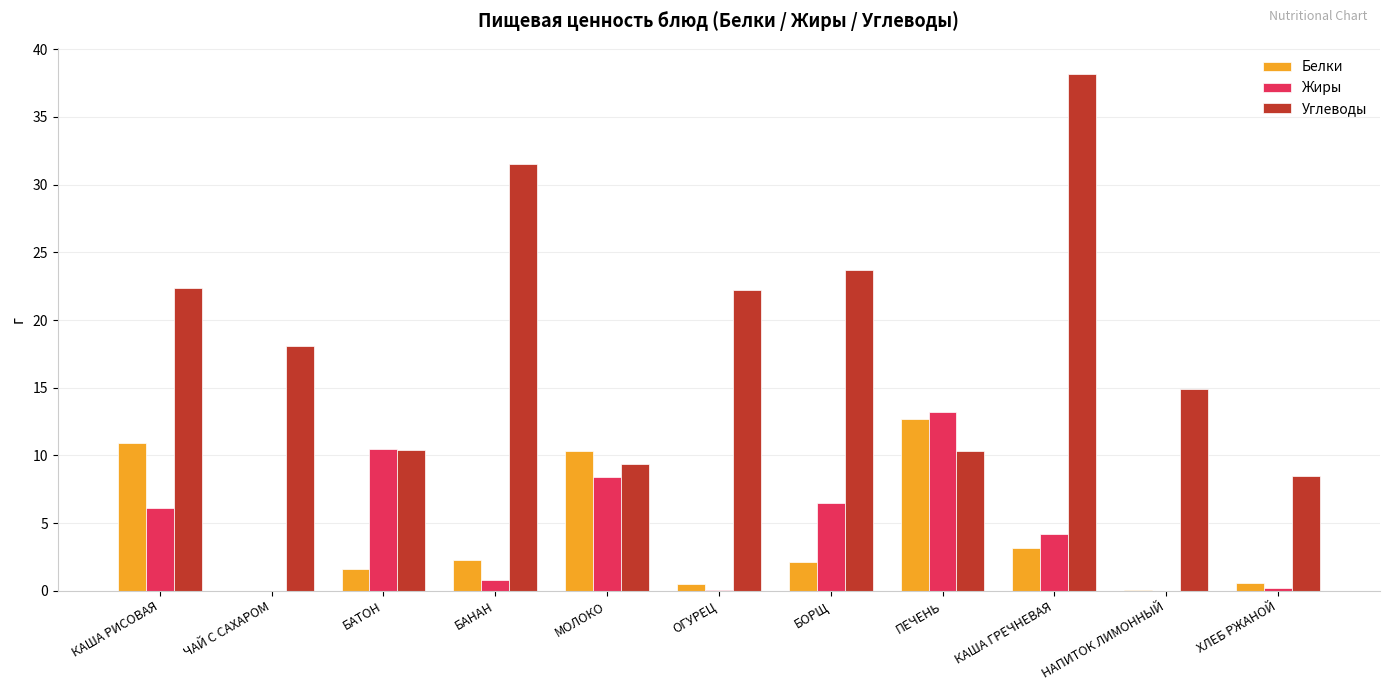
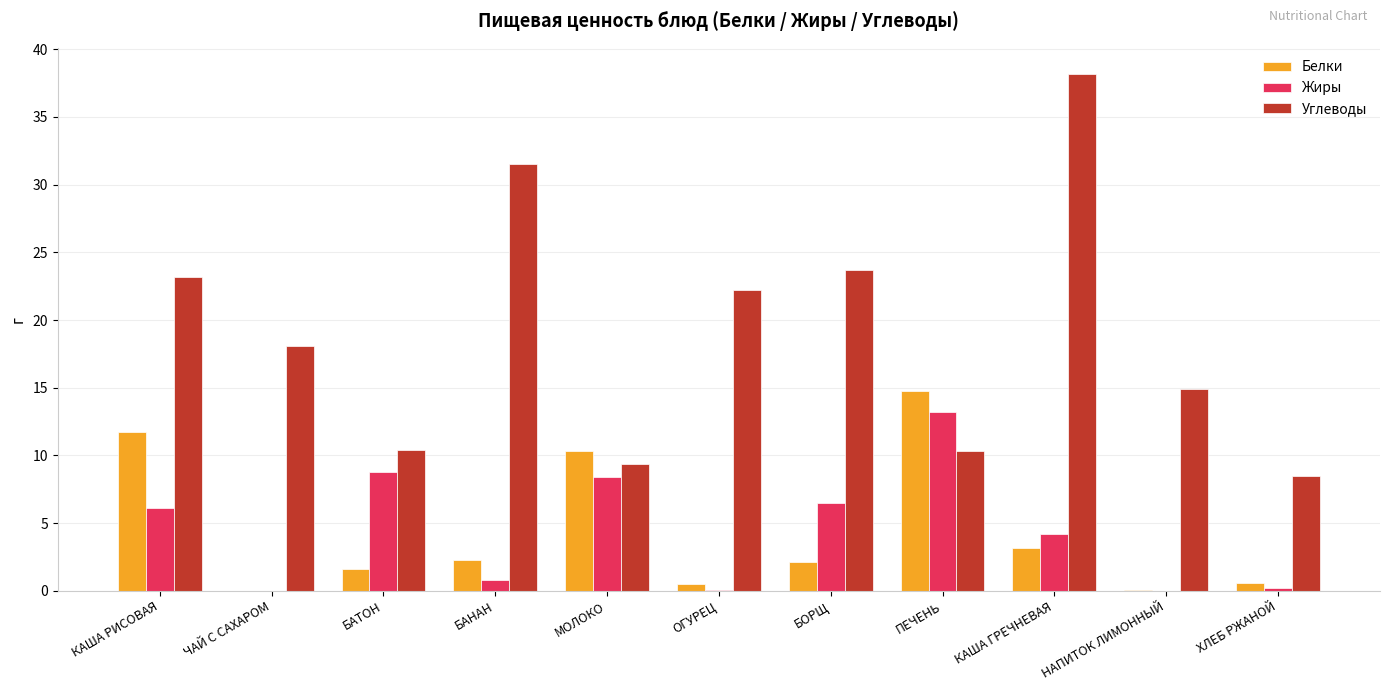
Белки, КАША РИСОВАЯ: 10.9 -> 11.7
Углеводы, КАША РИСОВАЯ: 22.4 -> 23.2
Жиры, БАТОН: 10.5 -> 8.8
Белки, ПЕЧЕНЬ: 12.7 -> 14.8
